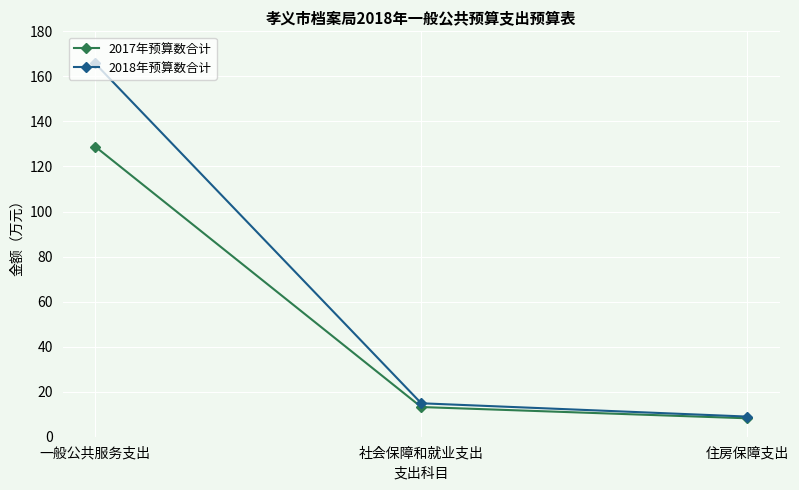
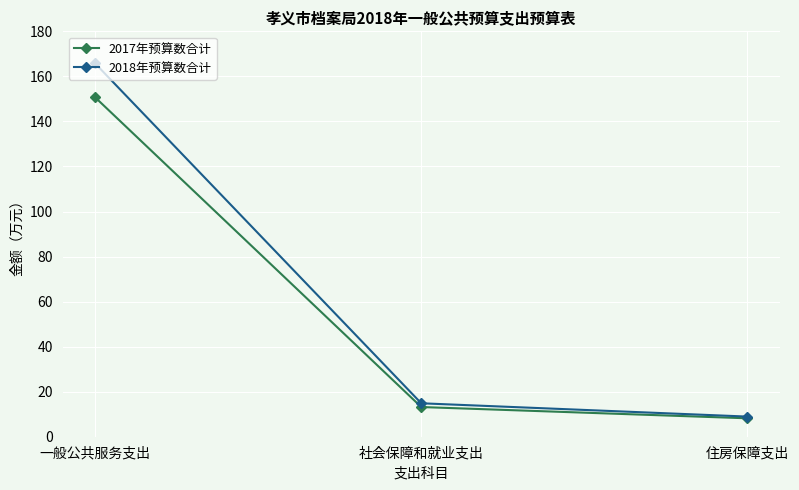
2017年预算数合计, 一般公共服务支出: 129 -> 151
